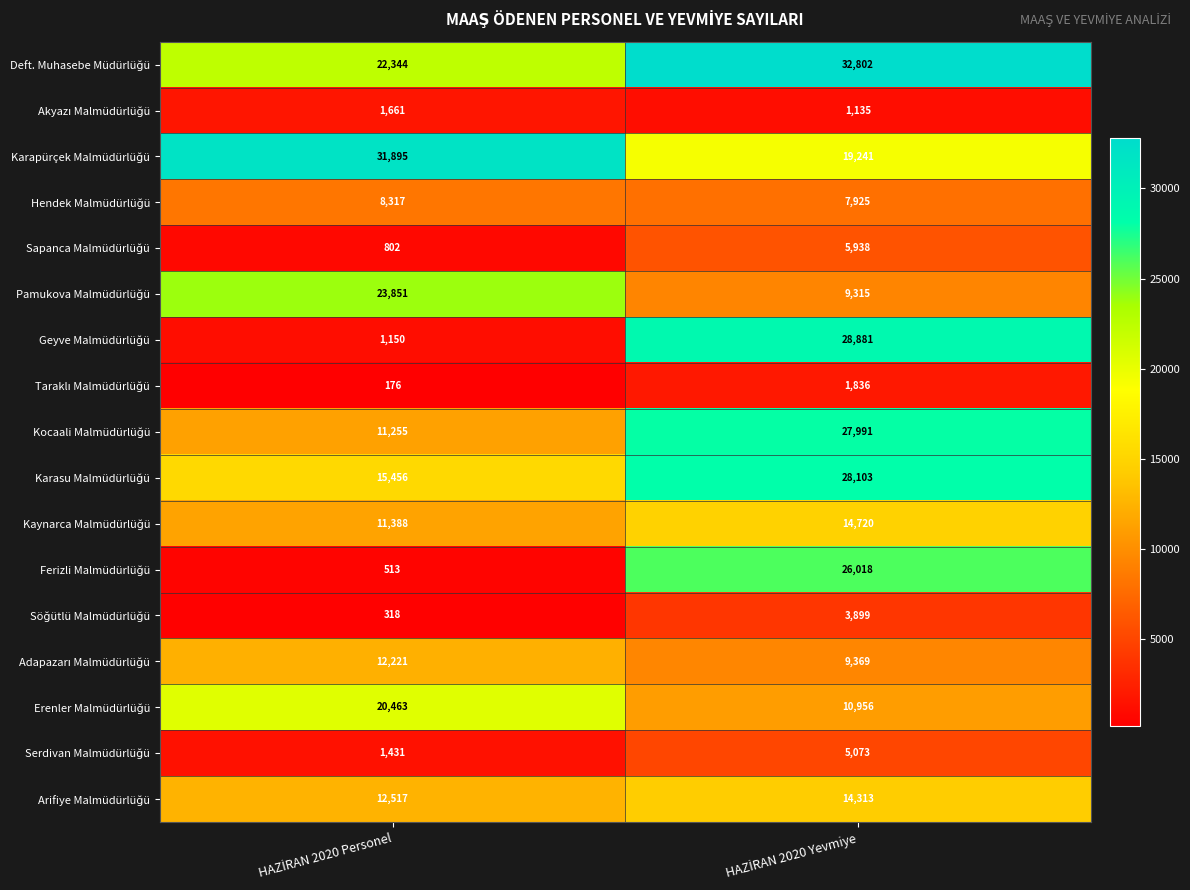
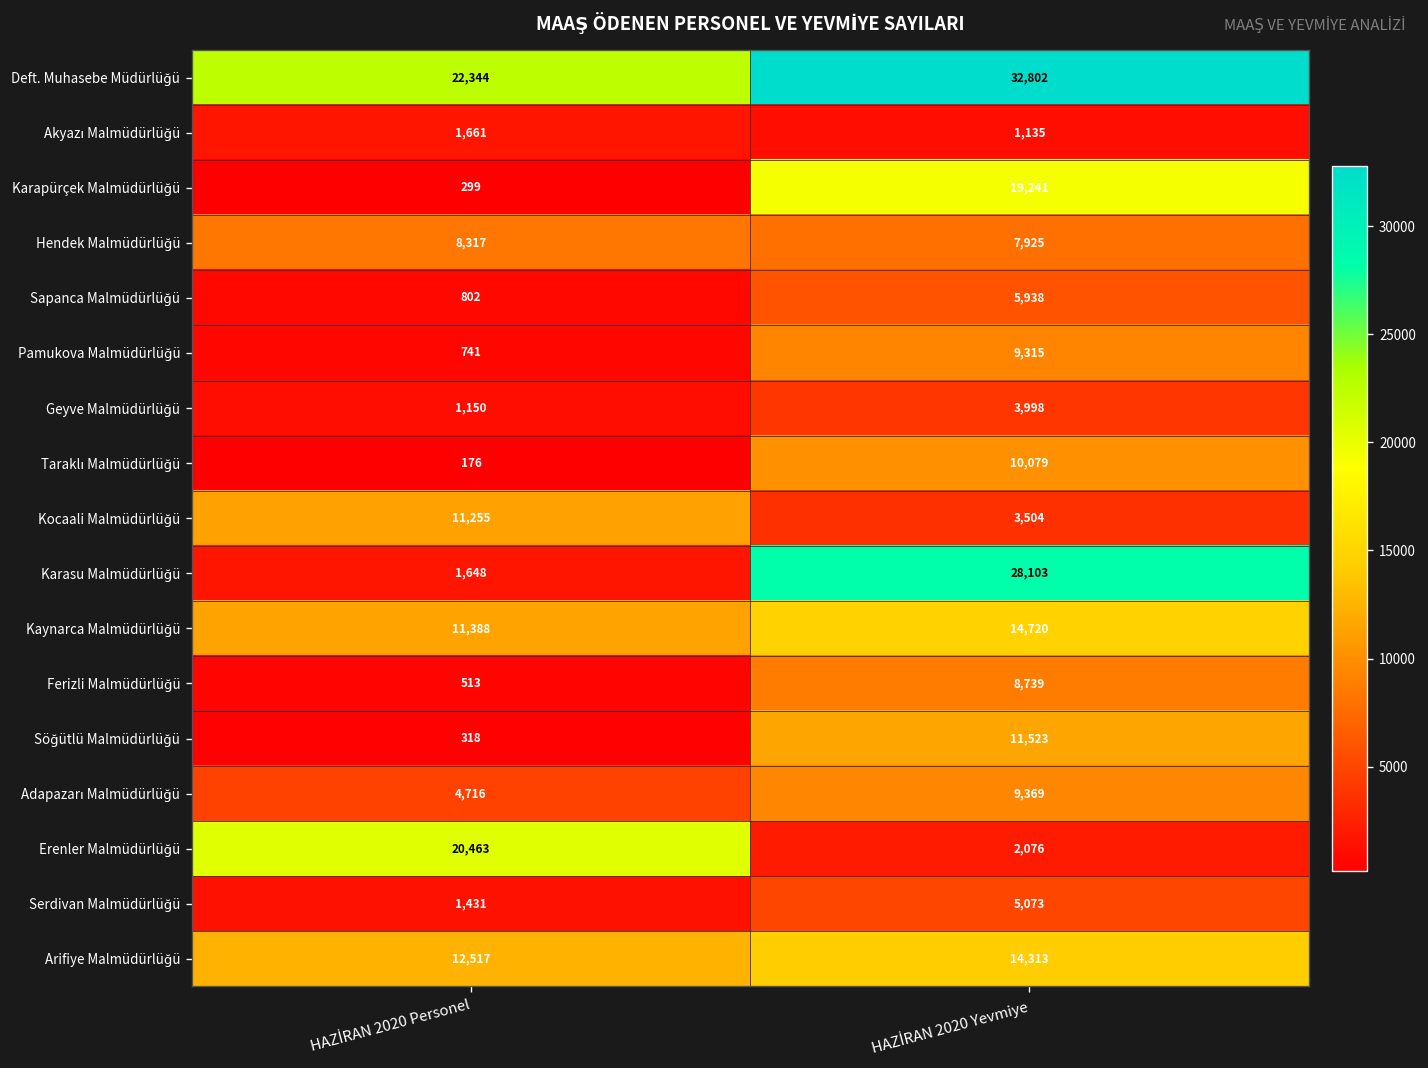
Karapürçek Malmüdürlüğü, HAZİRAN 2020 Personel: 31,895 -> 299
Pamukova Malmüdürlüğü, HAZİRAN 2020 Personel: 23,851 -> 741
Geyve Malmüdürlüğü, HAZİRAN 2020 Yevmiye: 28,881 -> 3,998
Taraklı Malmüdürlüğü, HAZİRAN 2020 Yevmiye: 1,836 -> 10,079
Kocaali Malmüdürlüğü, HAZİRAN 2020 Yevmiye: 27,991 -> 3,504
Karasu Malmüdürlüğü, HAZİRAN 2020 Personel: 15,456 -> 1,648
Ferizli Malmüdürlüğü, HAZİRAN 2020 Yevmiye: 26,018 -> 8,739
Söğütlü Malmüdürlüğü, HAZİRAN 2020 Yevmiye: 3,899 -> 11,523
Adapazarı Malmüdürlüğü, HAZİRAN 2020 Personel: 12,221 -> 4,716
Erenler Malmüdürlüğü, HAZİRAN 2020 Yevmiye: 10,956 -> 2,076
